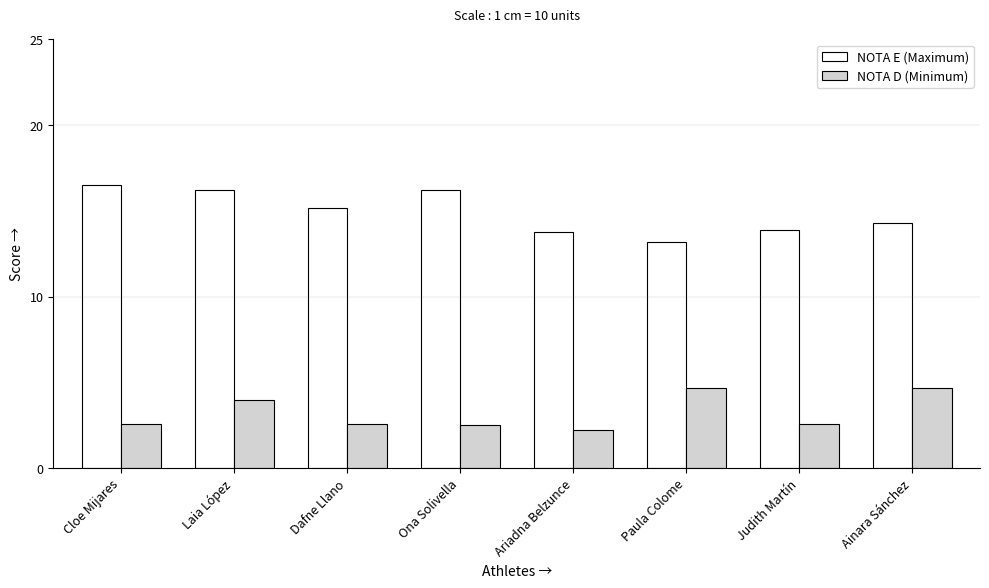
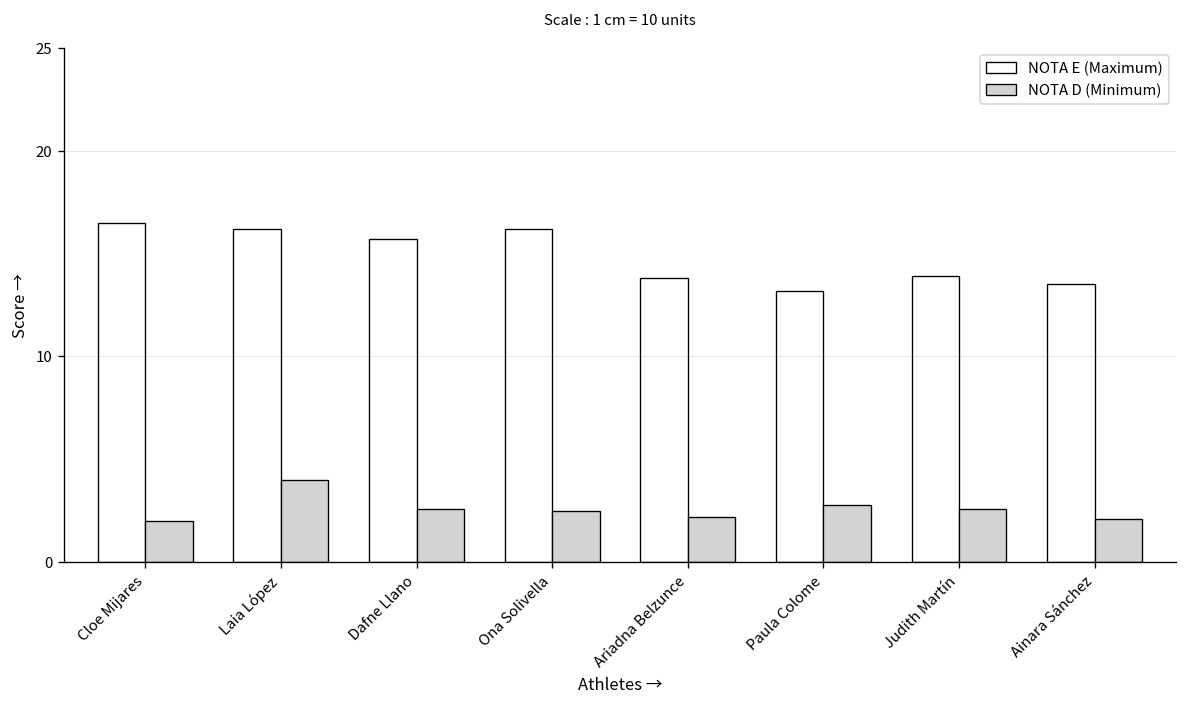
NOTA D (Minimum), Cloe Mijares: 2.6 -> 2.0
NOTA E (Maximum), Dafne Llano: 15.2 -> 15.7
NOTA D (Minimum), Paula Colome: 4.7 -> 2.8
NOTA E (Maximum), Ainara Sánchez: 14.3 -> 13.5
NOTA D (Minimum), Ainara Sánchez: 4.7 -> 2.1
